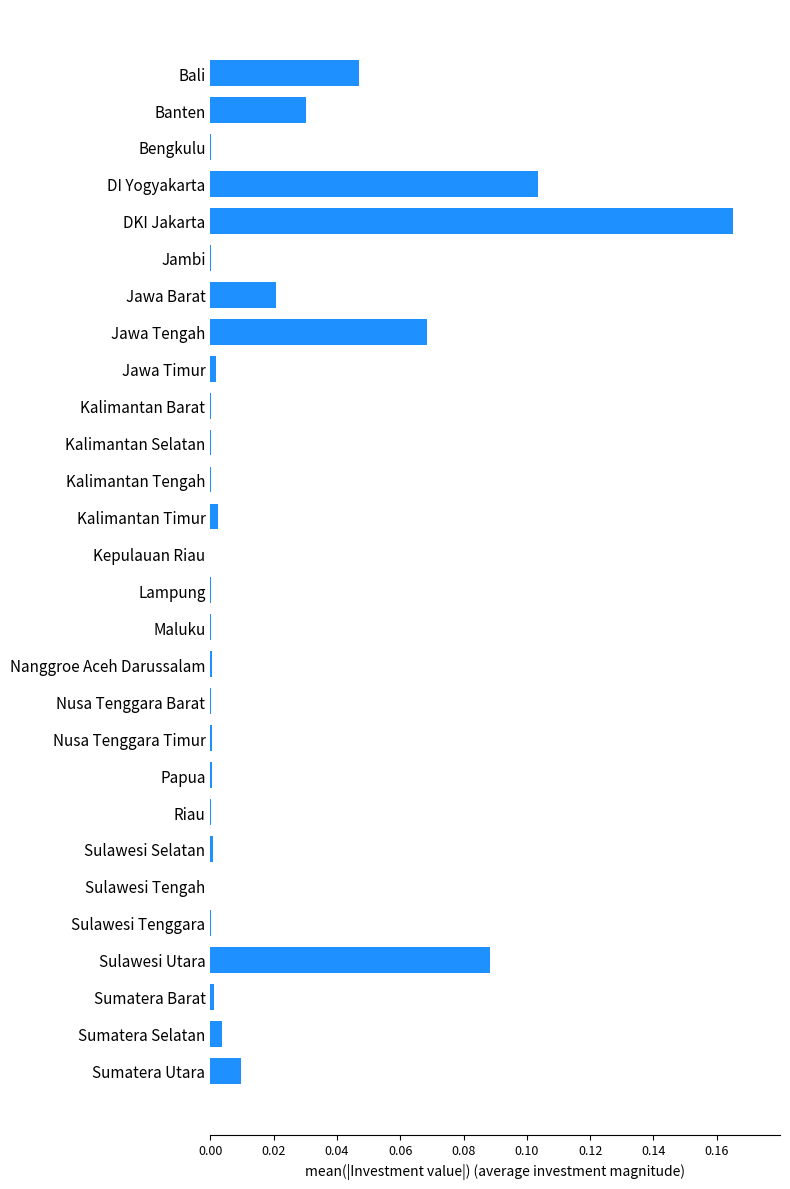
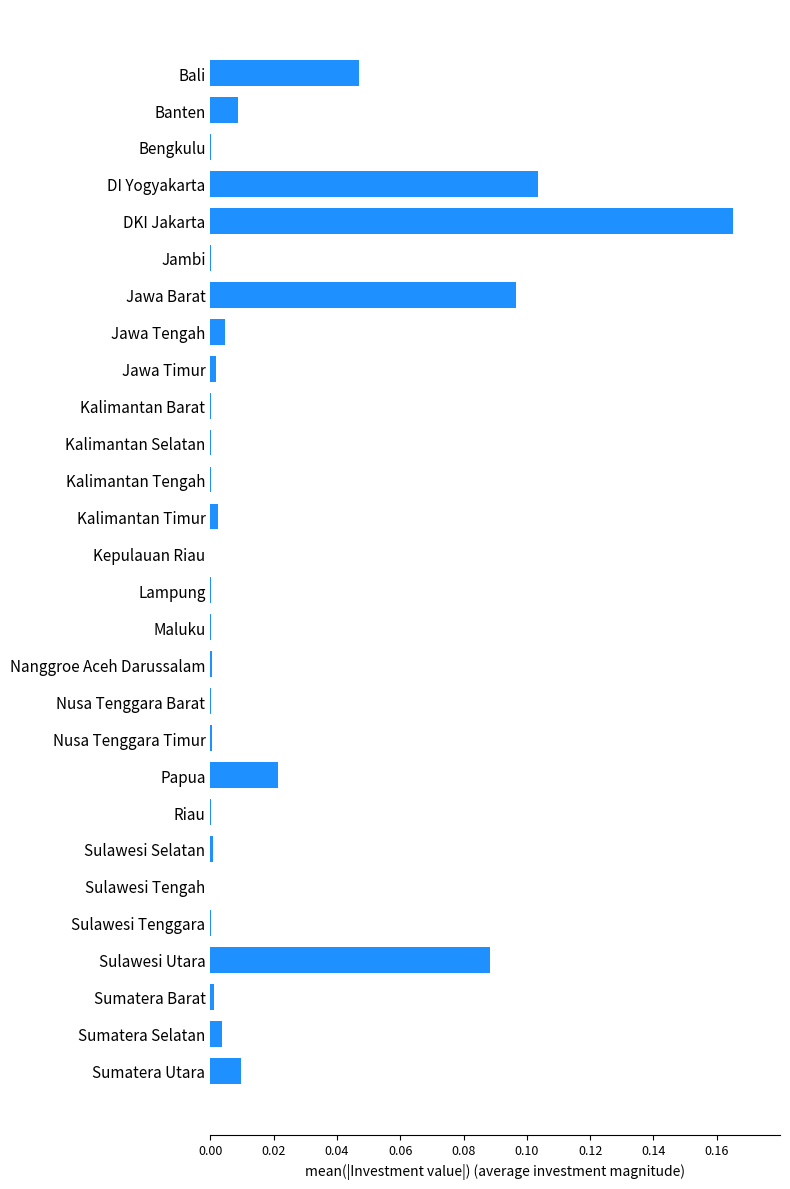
Banten: 0.030 -> 0.009
Jawa Barat: 0.021 -> 0.096
Jawa Tengah: 0.068 -> 0.005
Papua: 0.000 -> 0.021
